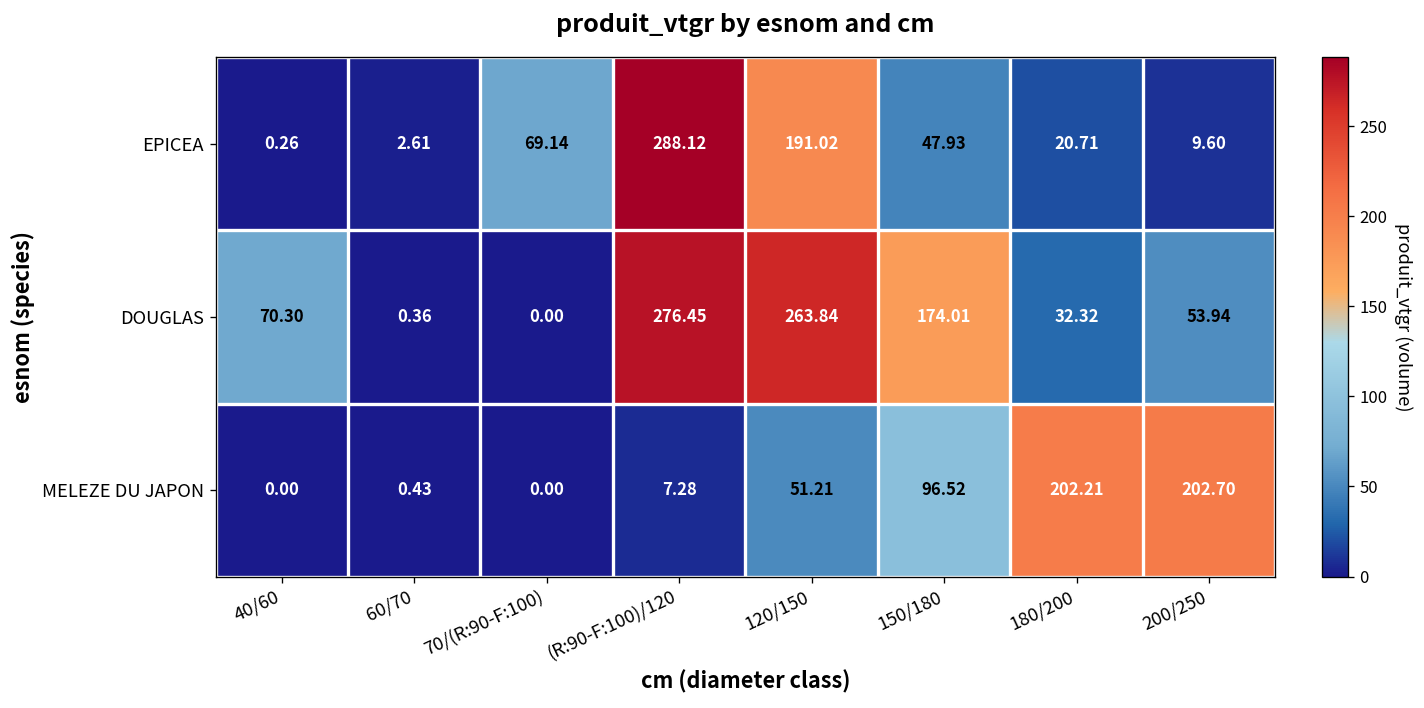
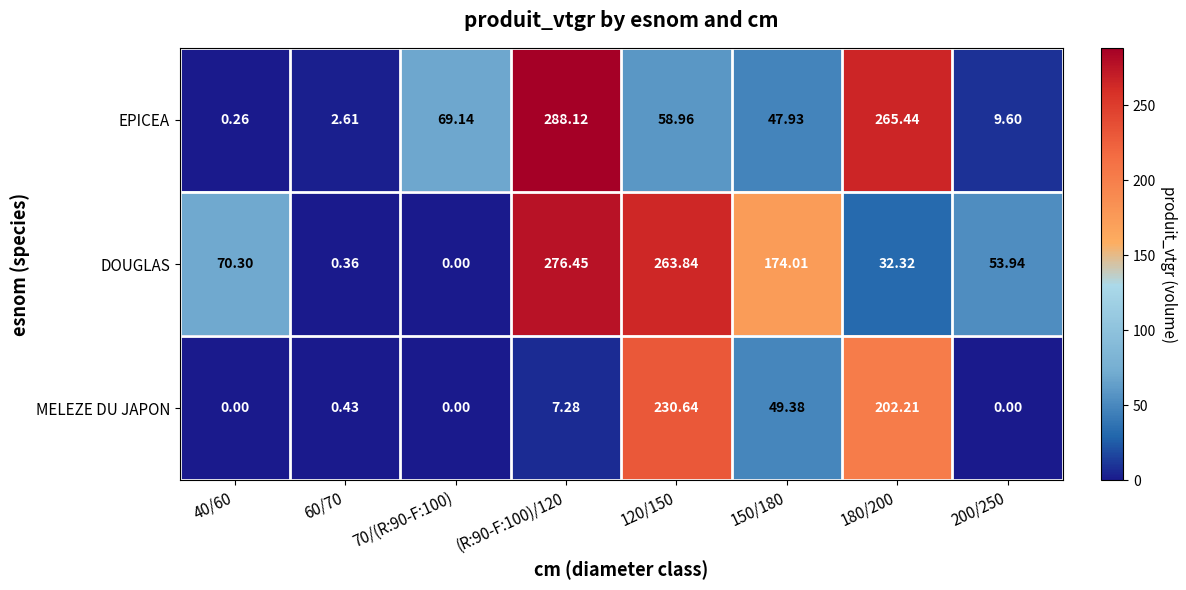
EPICEA, 120/150: 191.02 -> 58.96
EPICEA, 180/200: 20.71 -> 265.44
MELEZE DU JAPON, 120/150: 51.21 -> 230.64
MELEZE DU JAPON, 150/180: 96.52 -> 49.38
MELEZE DU JAPON, 200/250: 202.70 -> 0.00
